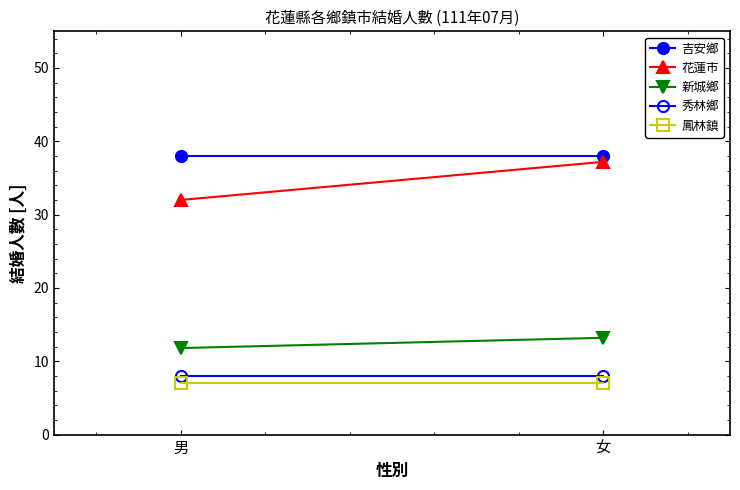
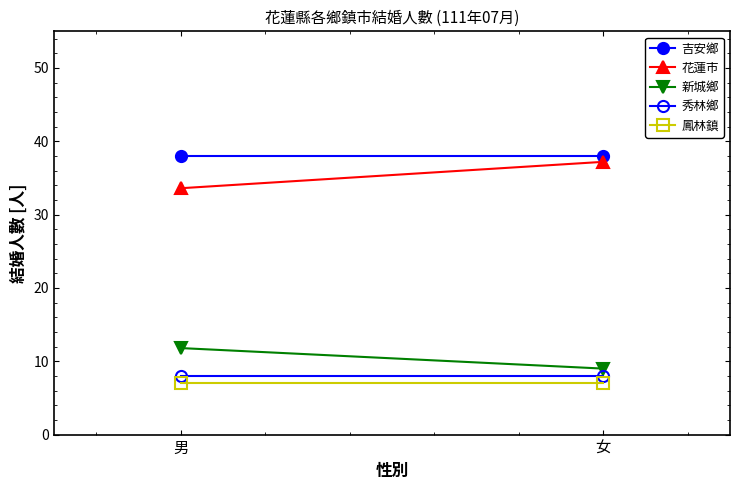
花蓮市, 男: 32 -> 34
新城鄉, 女: 13 -> 9
